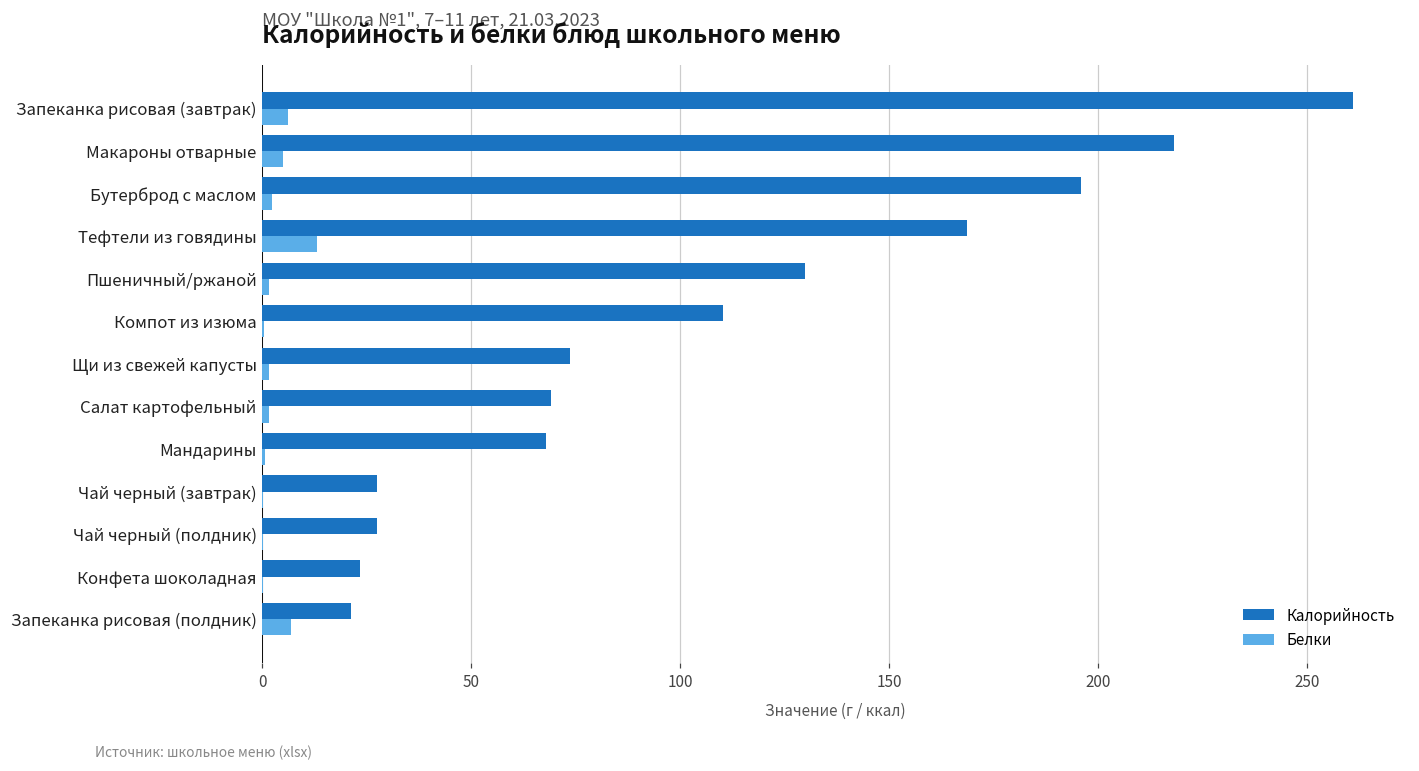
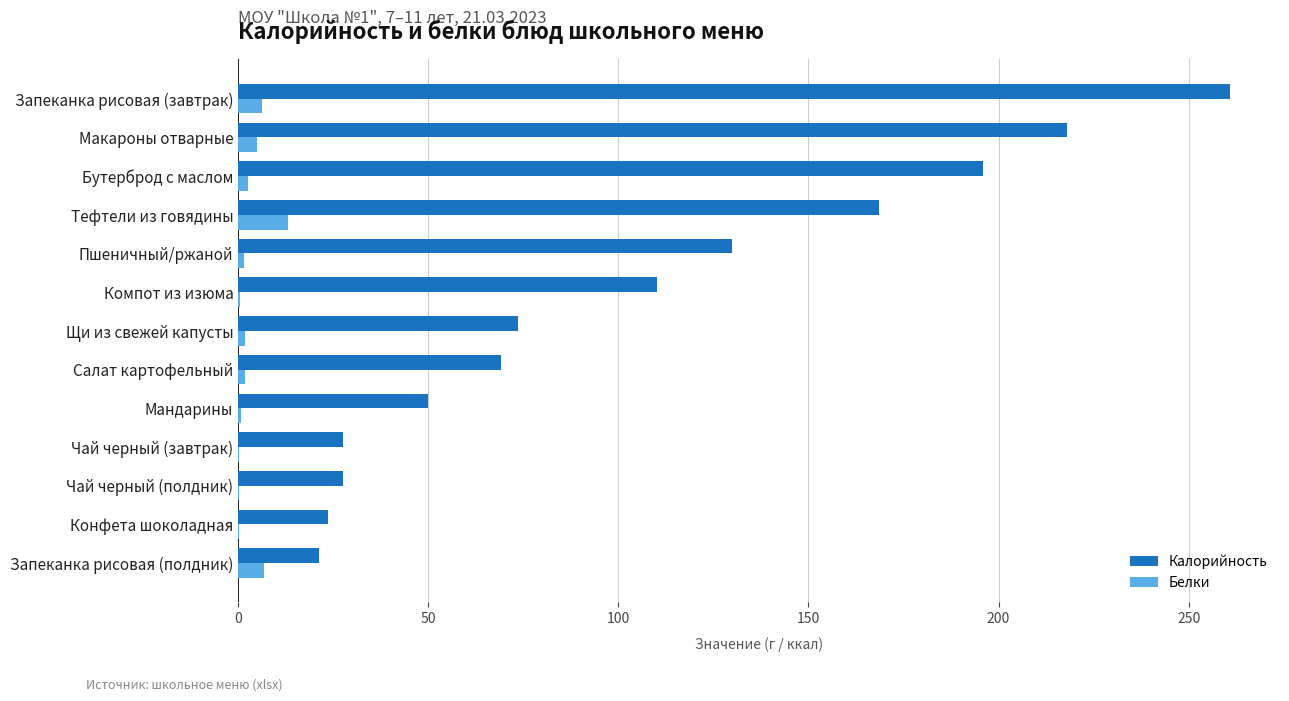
Калорийность, Мандарины: 68 -> 50
